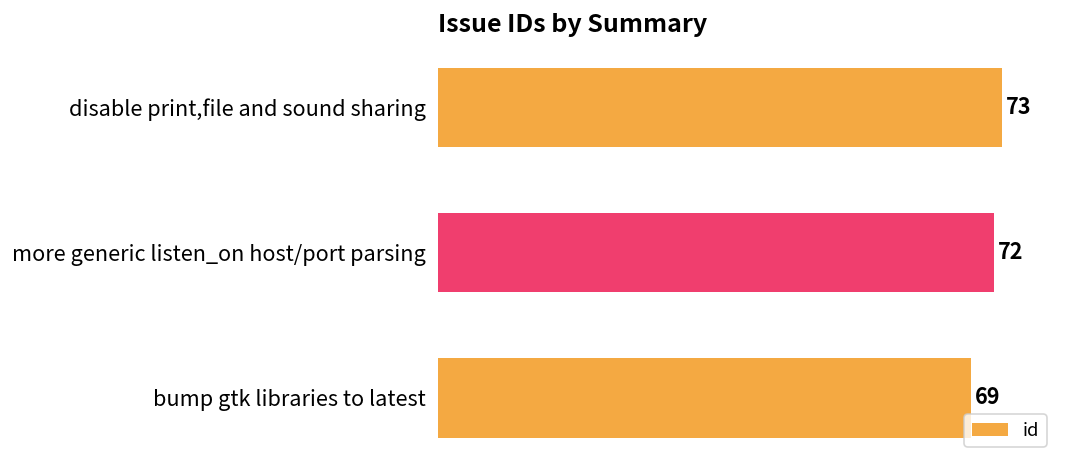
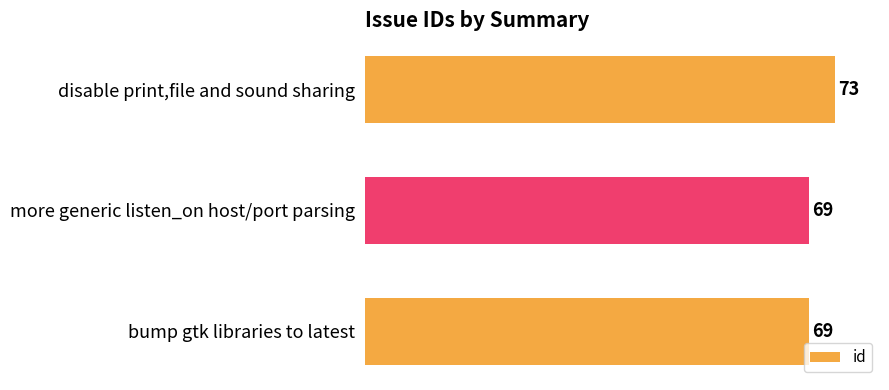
more generic listen_on host/port parsing: 72 -> 69
